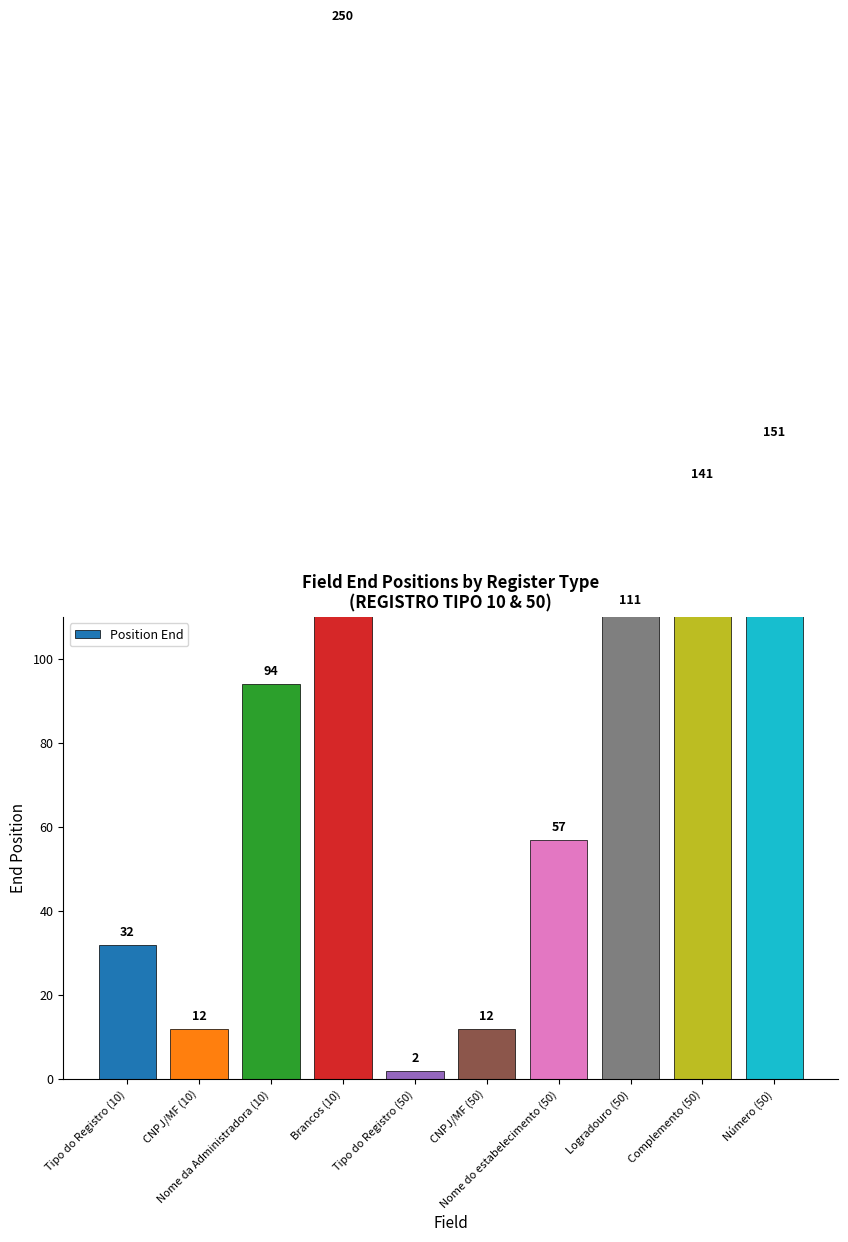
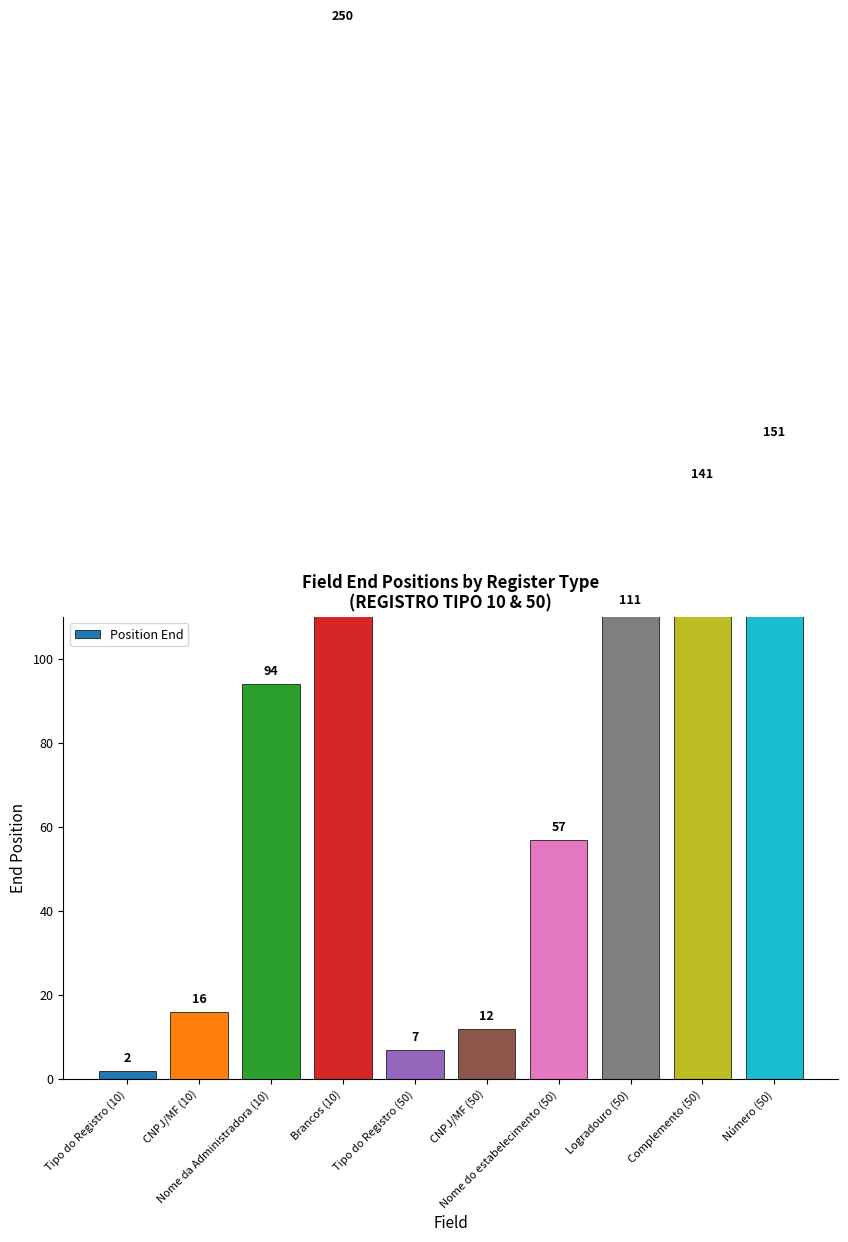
Tipo do Registro (10): 32 -> 2
CNPJ/MF (10): 12 -> 16
Tipo do Registro (50): 2 -> 7
